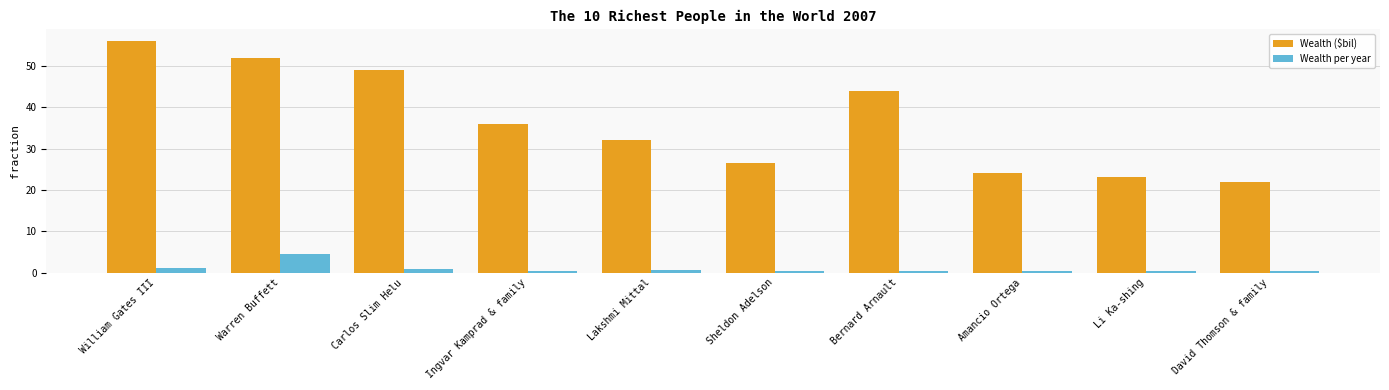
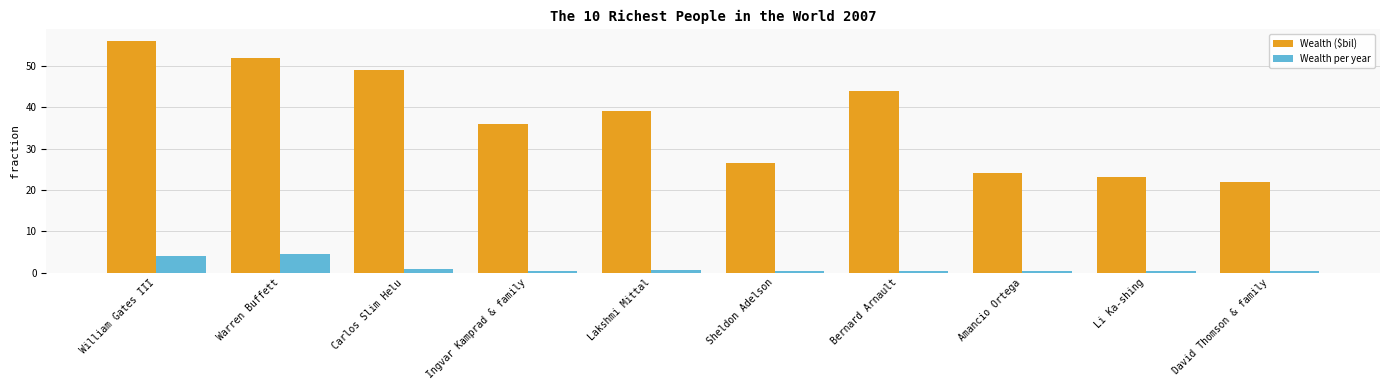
Wealth per year, William Gates III: 1 -> 4
Wealth ($bil), Lakshmi Mittal: 32 -> 39
